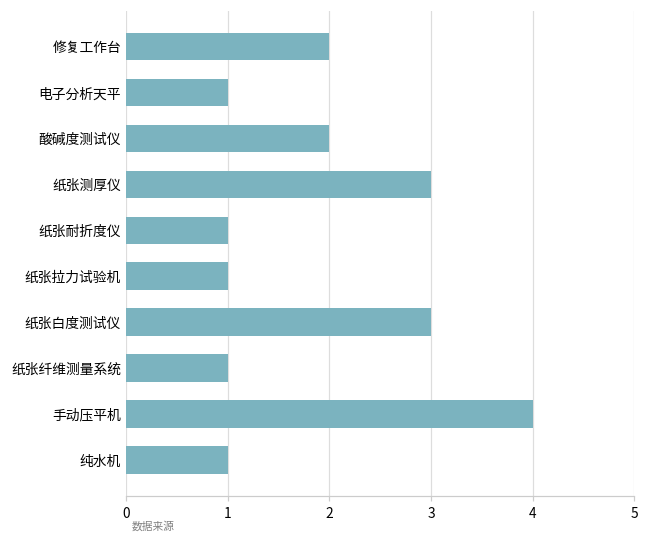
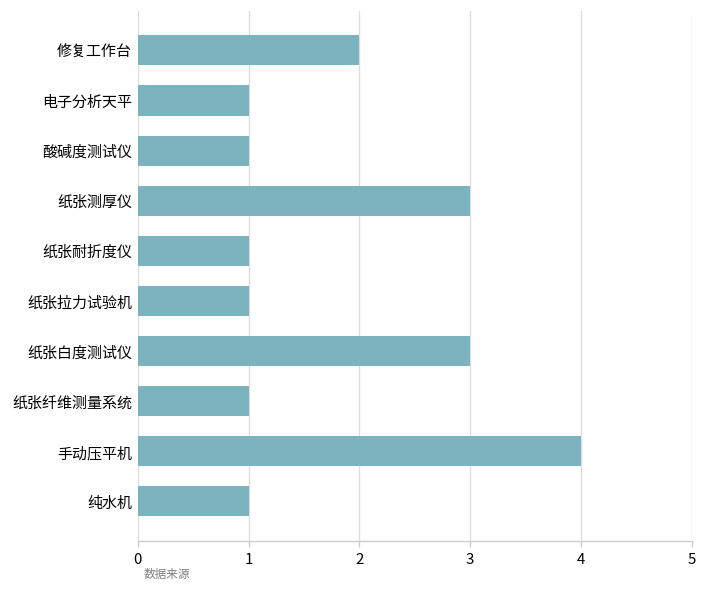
酸碱度测试仪: 2 -> 1
